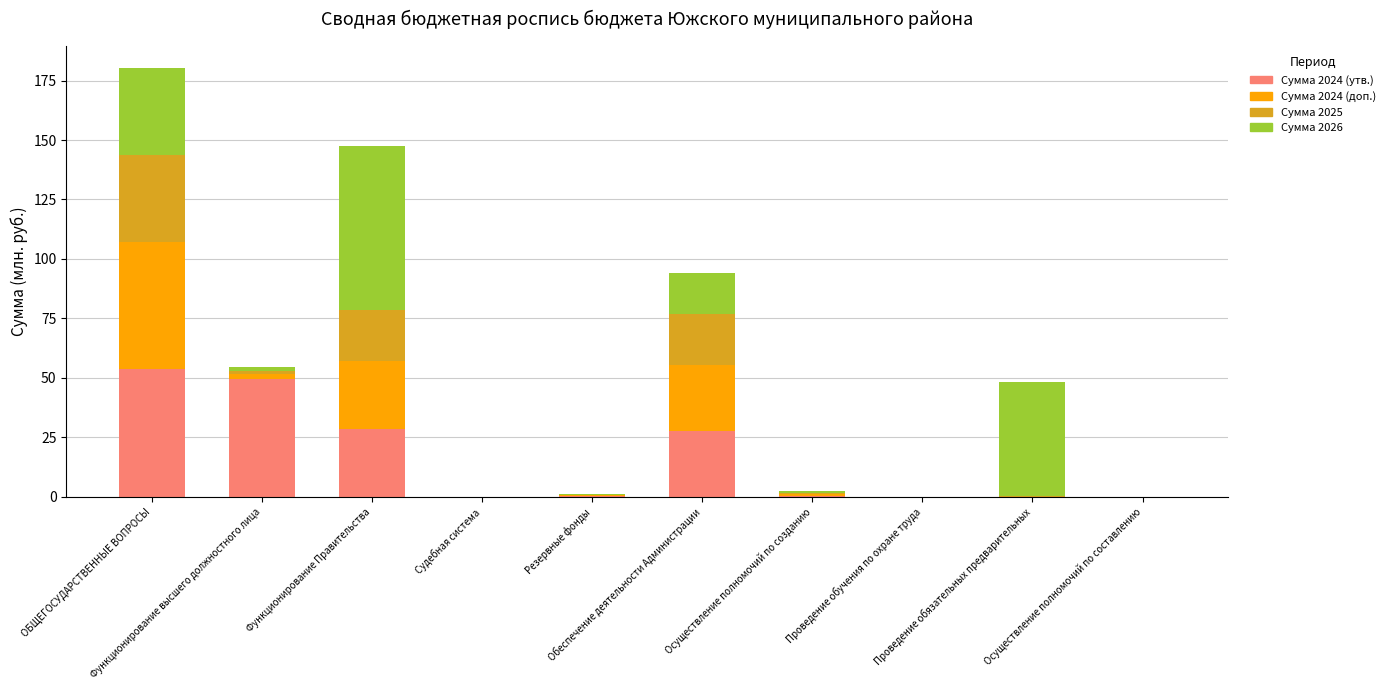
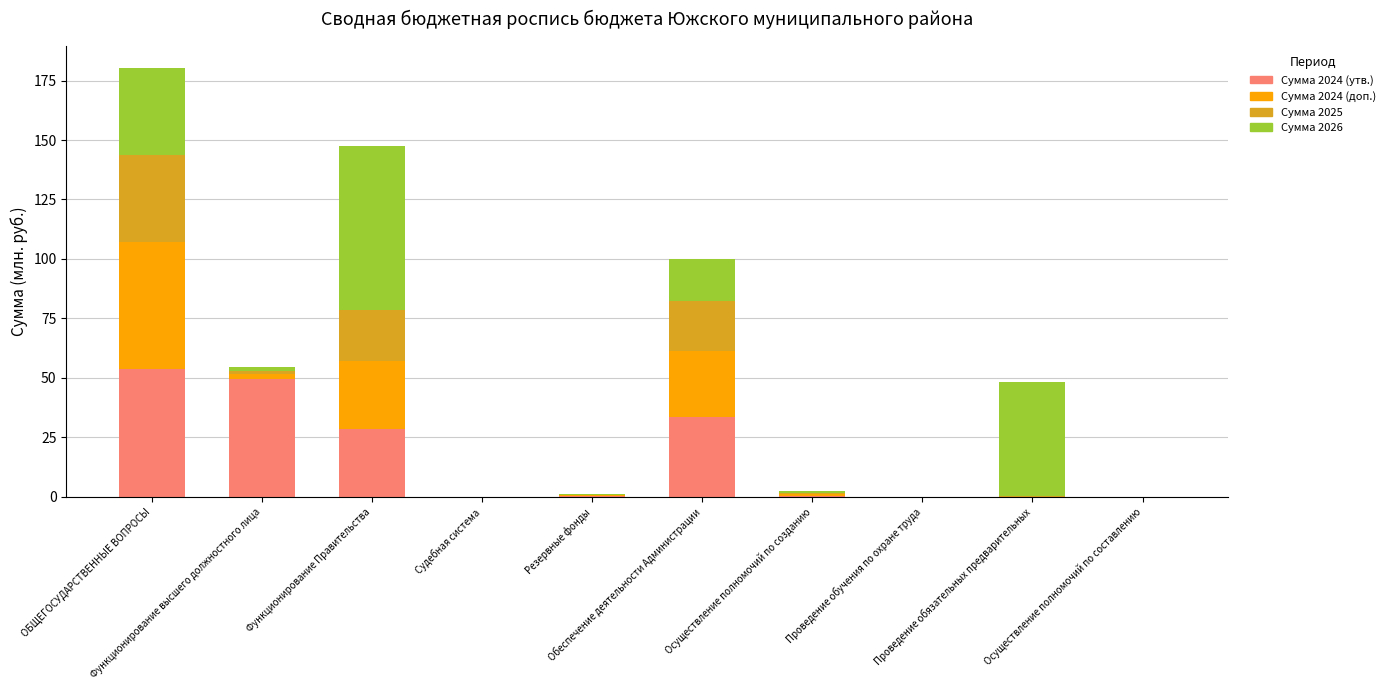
Сумма 2024 (утв.), Обеспечение деятельности Администрации: 28 -> 34
